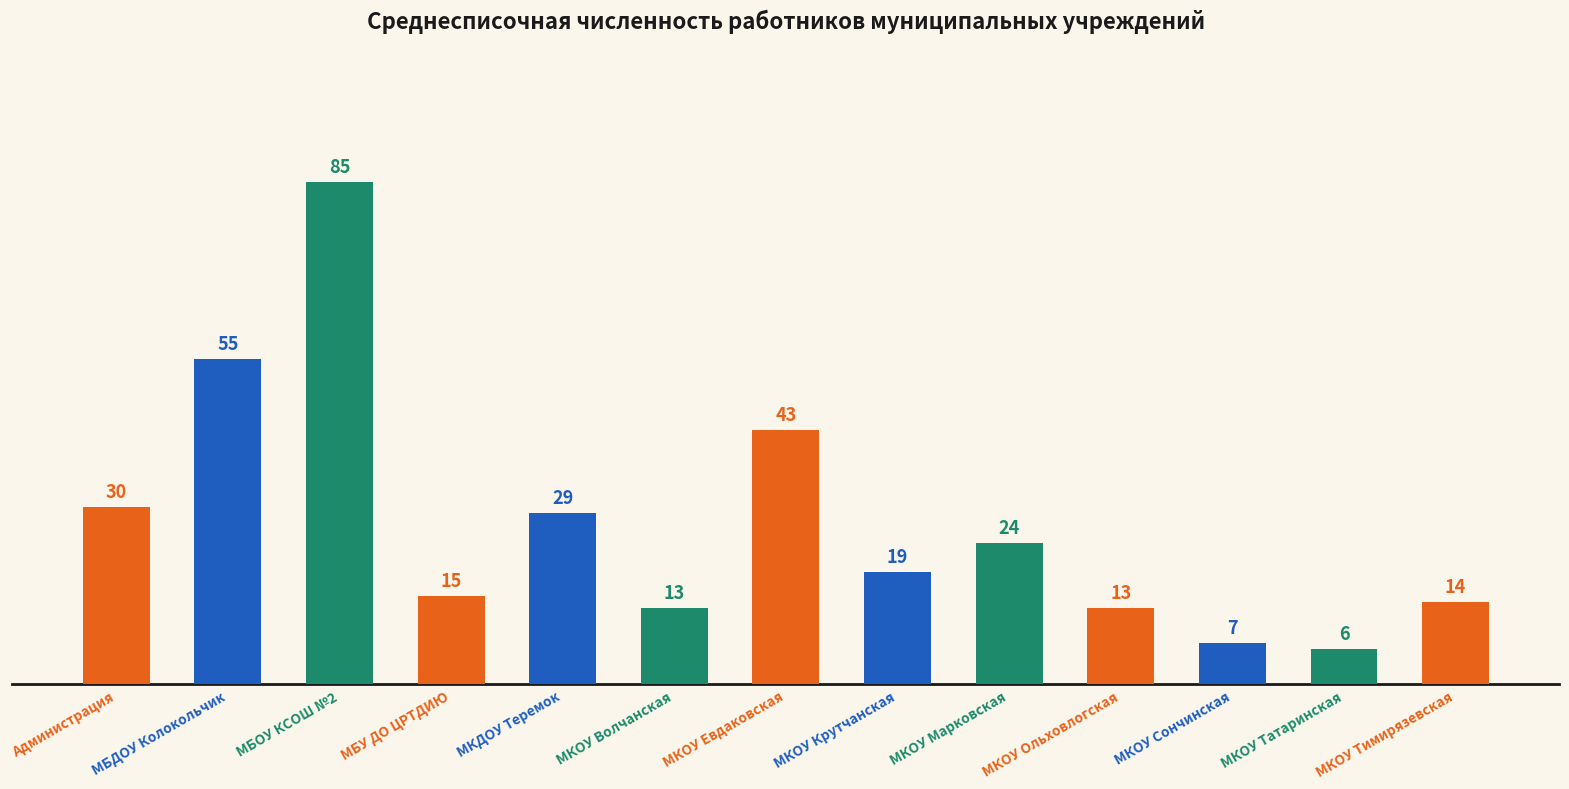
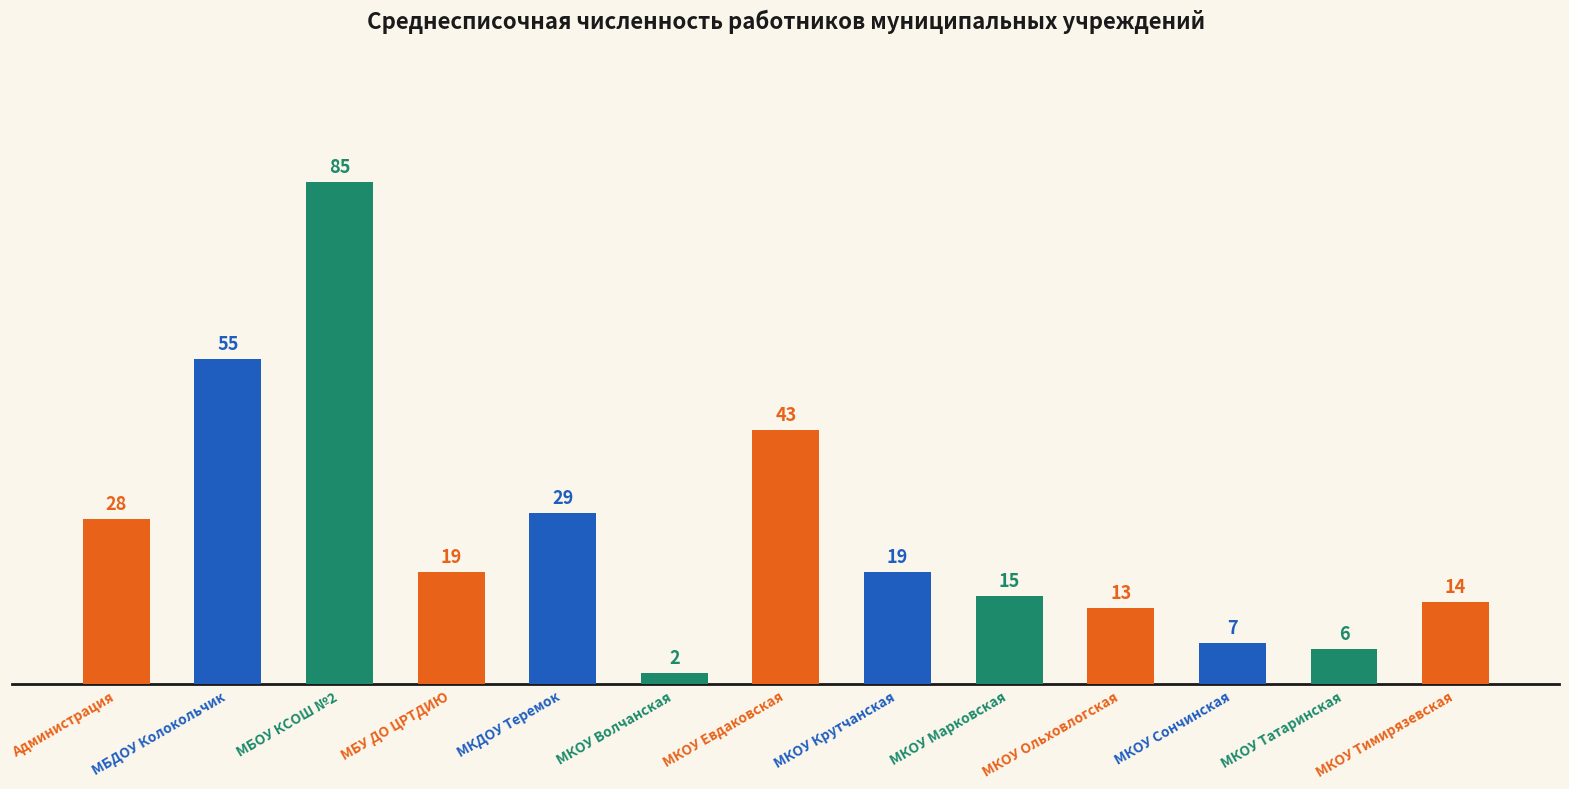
Администрация: 30 -> 28
МБУ ДО ЦРТДИЮ: 15 -> 19
МКОУ Волчанская: 13 -> 2
МКОУ Марковская: 24 -> 15
